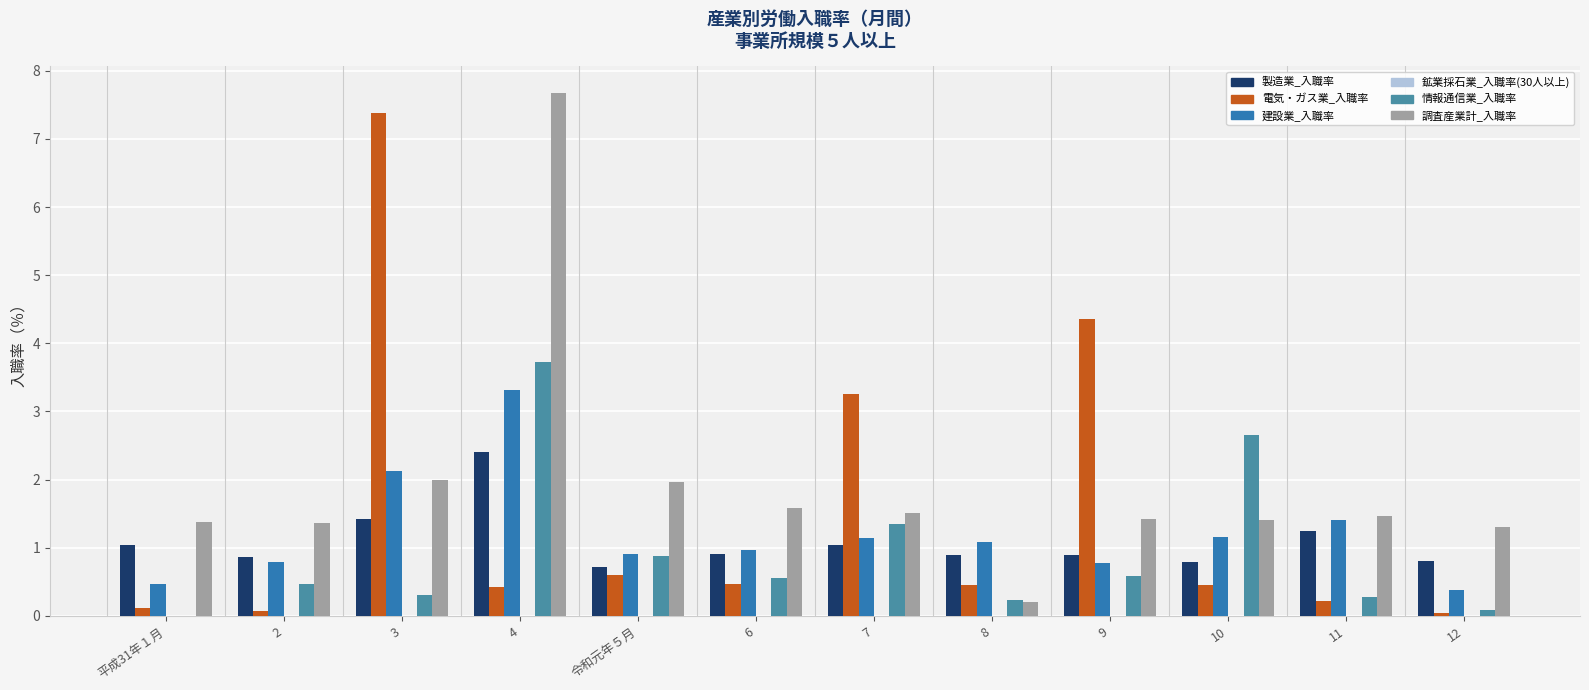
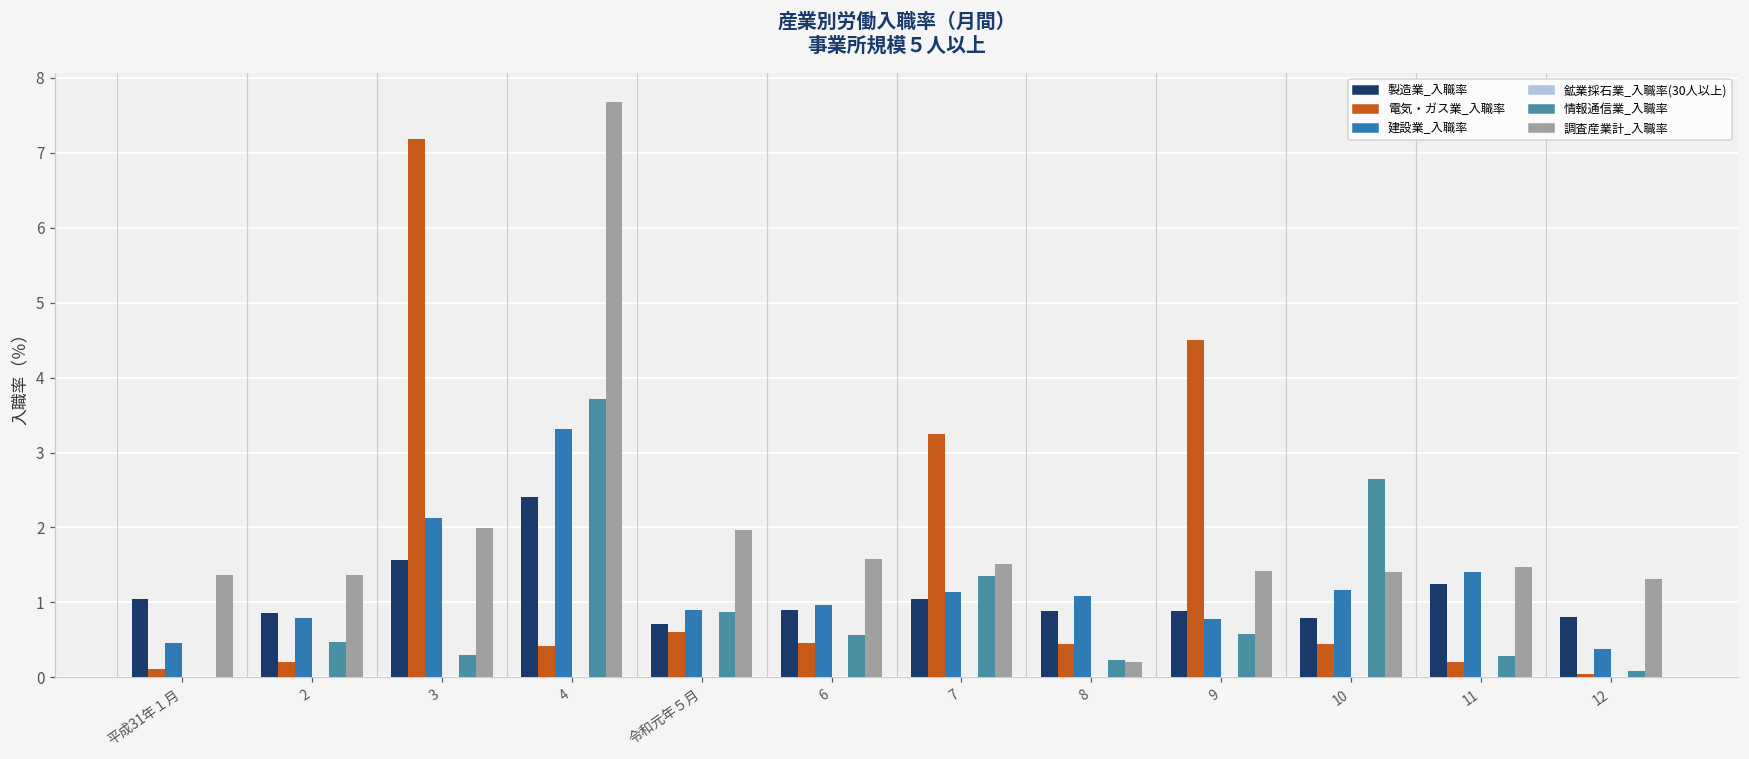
電気・ガス業_入職率, 2: 0.1 -> 0.2
製造業_入職率, 3: 1.4 -> 1.6
電気・ガス業_入職率, 3: 7.4 -> 7.2
電気・ガス業_入職率, 9: 4.4 -> 4.5
